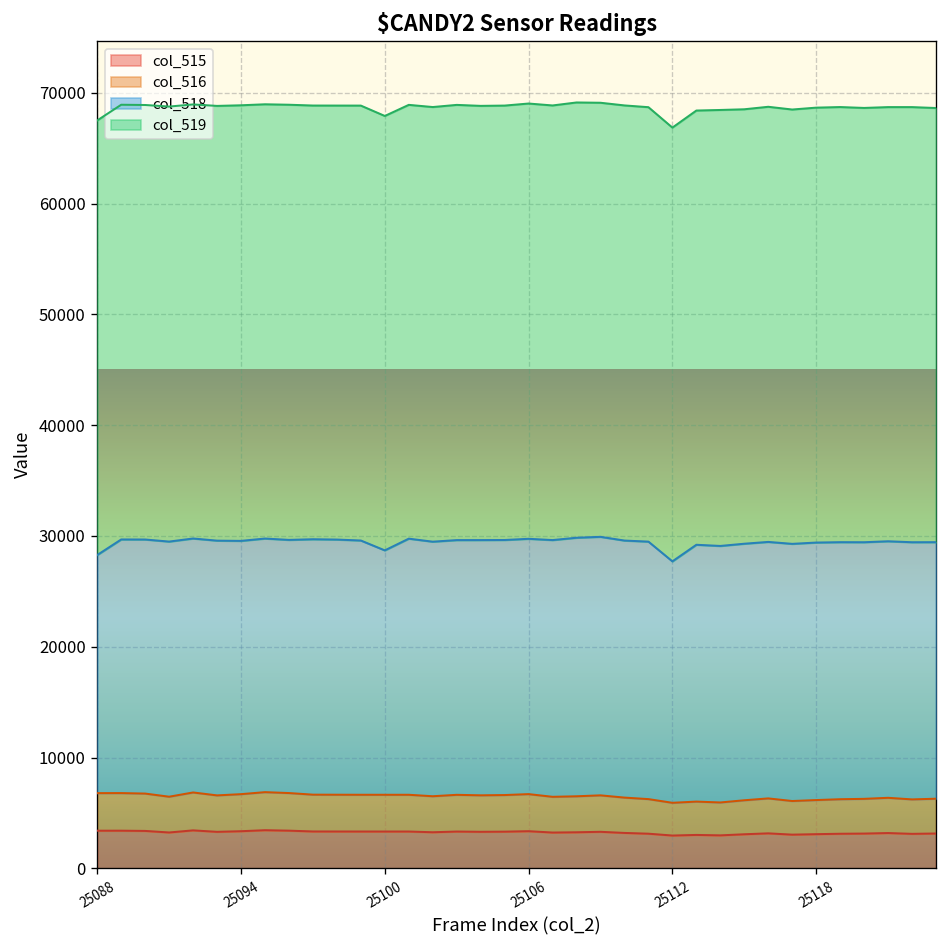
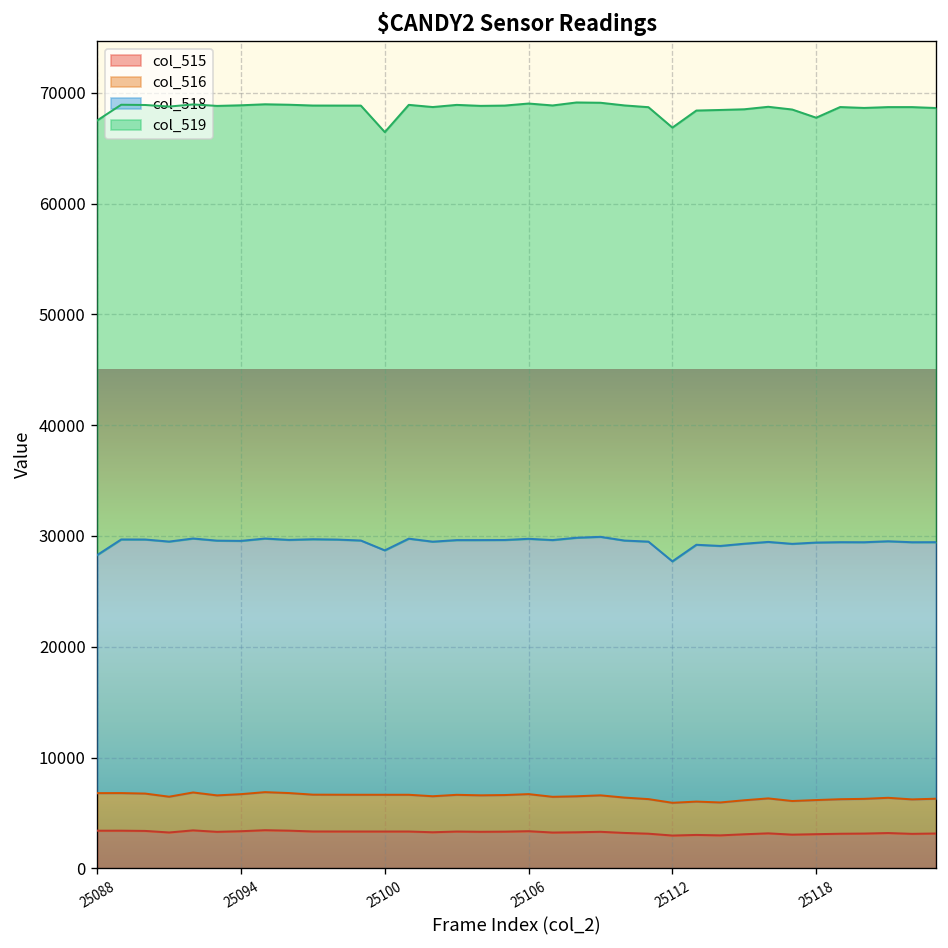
col_519, 25100: 39000 -> 38000
col_519, 25118: 39000 -> 38000
